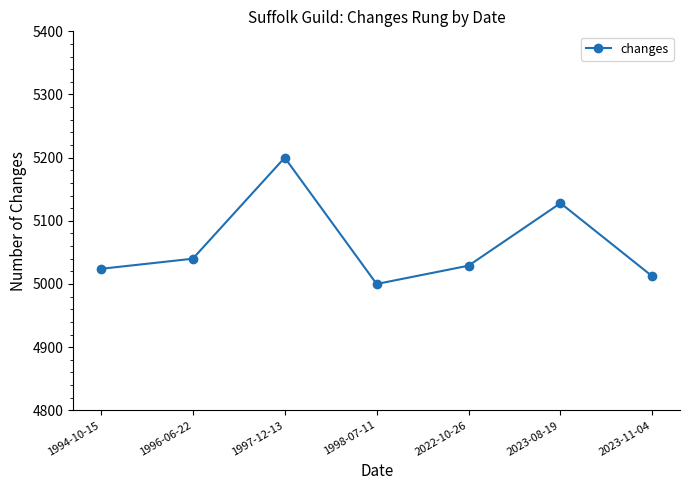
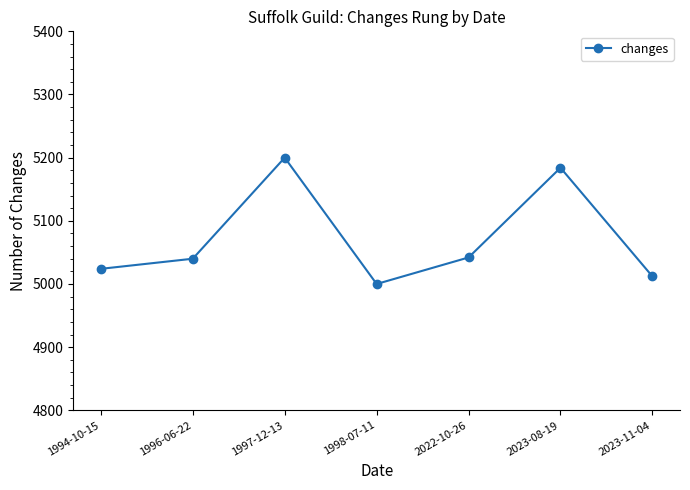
2022-10-26: 5030 -> 5040
2023-08-19: 5130 -> 5180
